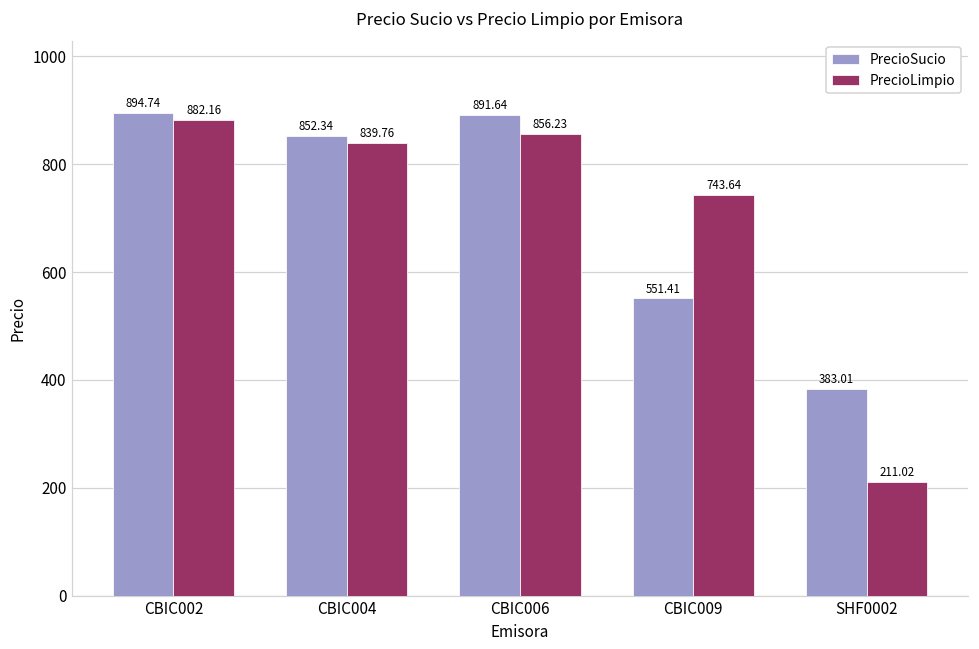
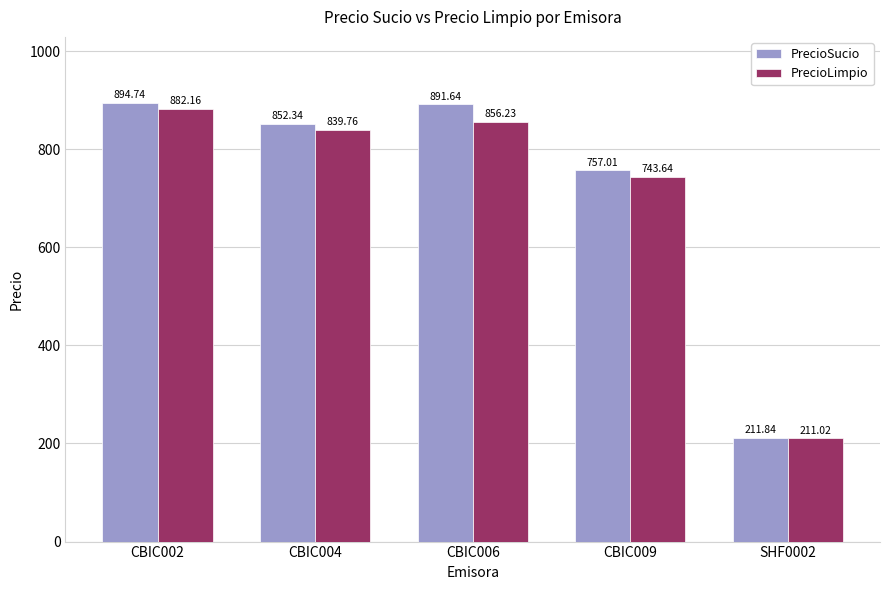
PrecioSucio, CBIC009: 551.41 -> 757.01
PrecioSucio, SHF0002: 383.01 -> 211.84
